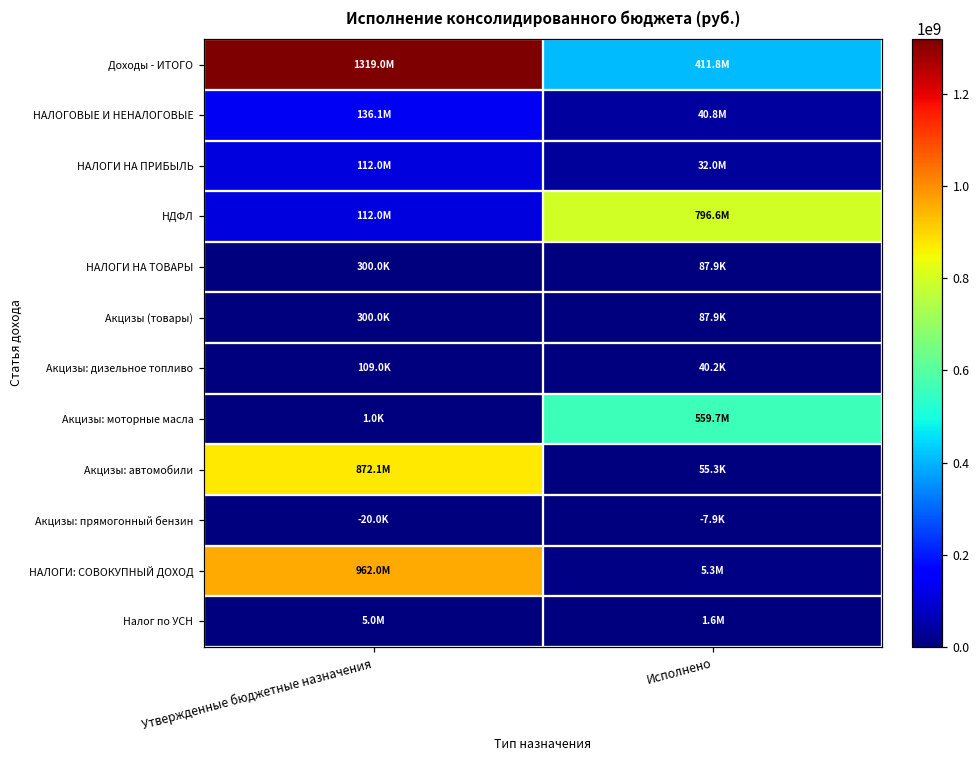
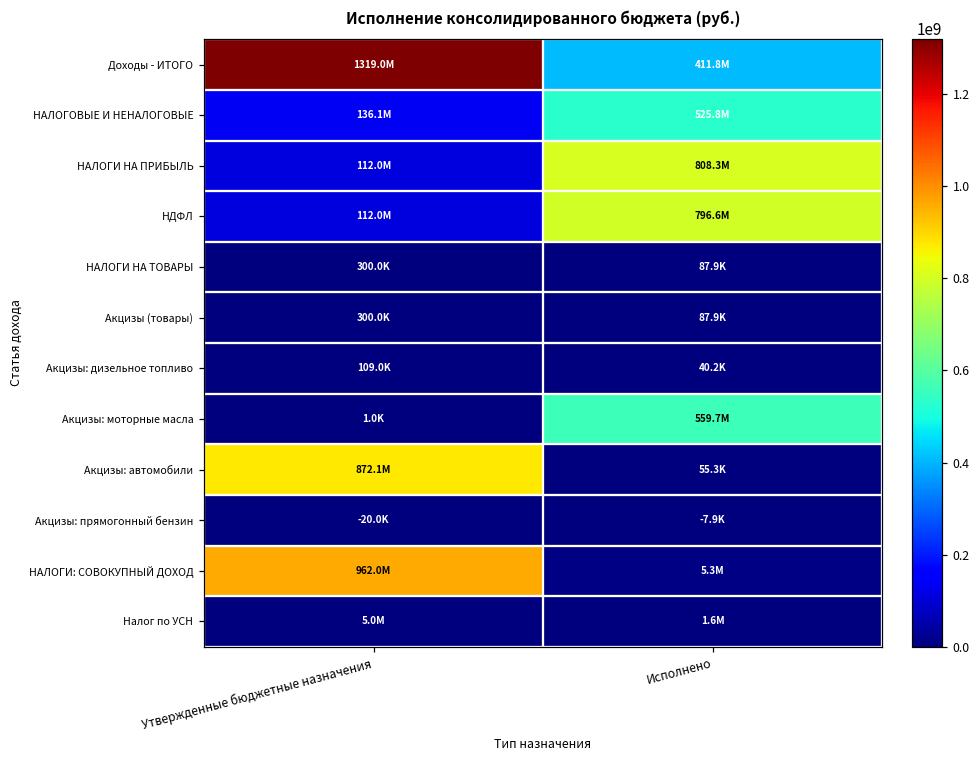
НАЛОГОВЫЕ И НЕНАЛОГОВЫЕ, Исполнено: 40.8M -> 525.8M
НАЛОГИ НА ПРИБЫЛЬ, Исполнено: 32.0M -> 808.3M
